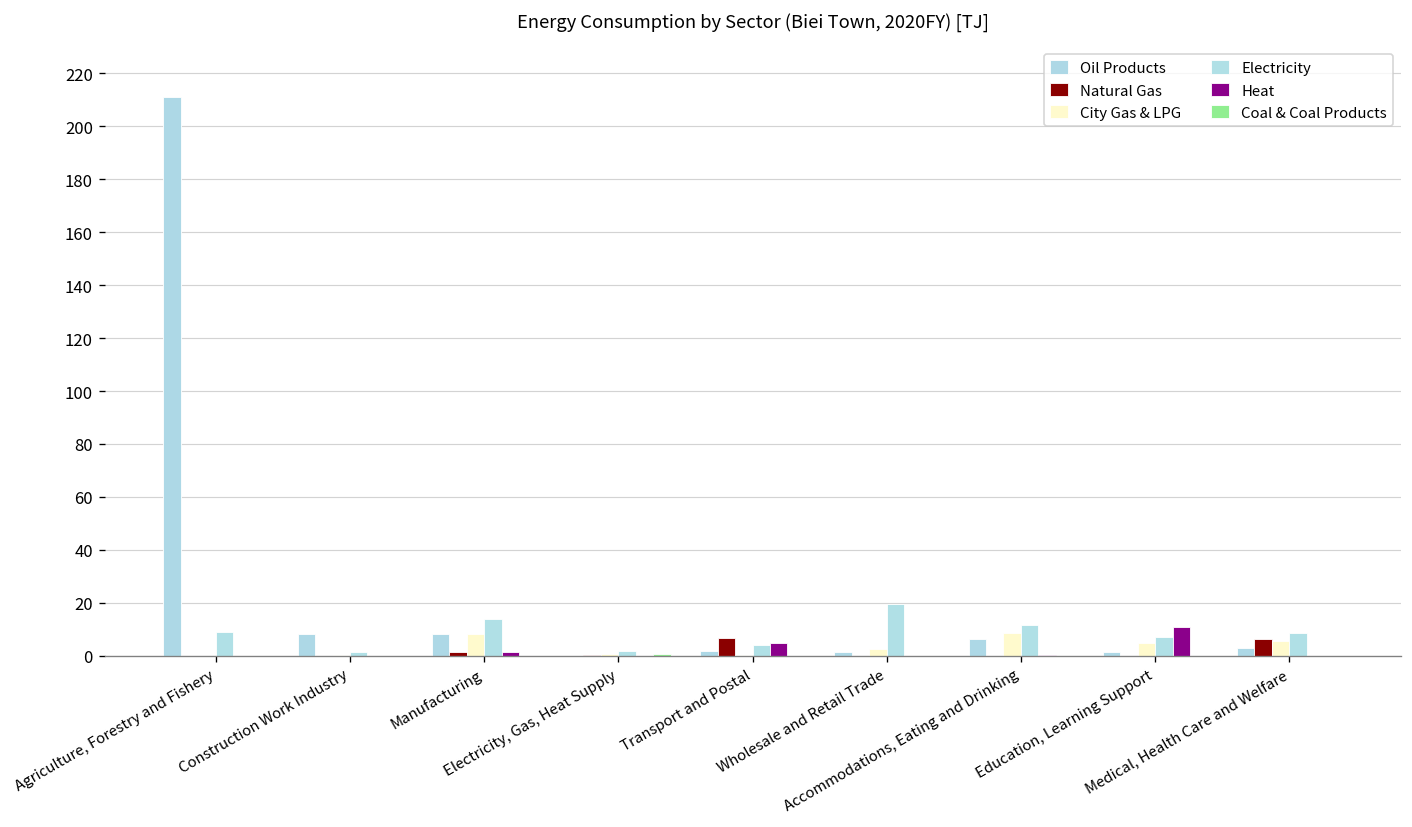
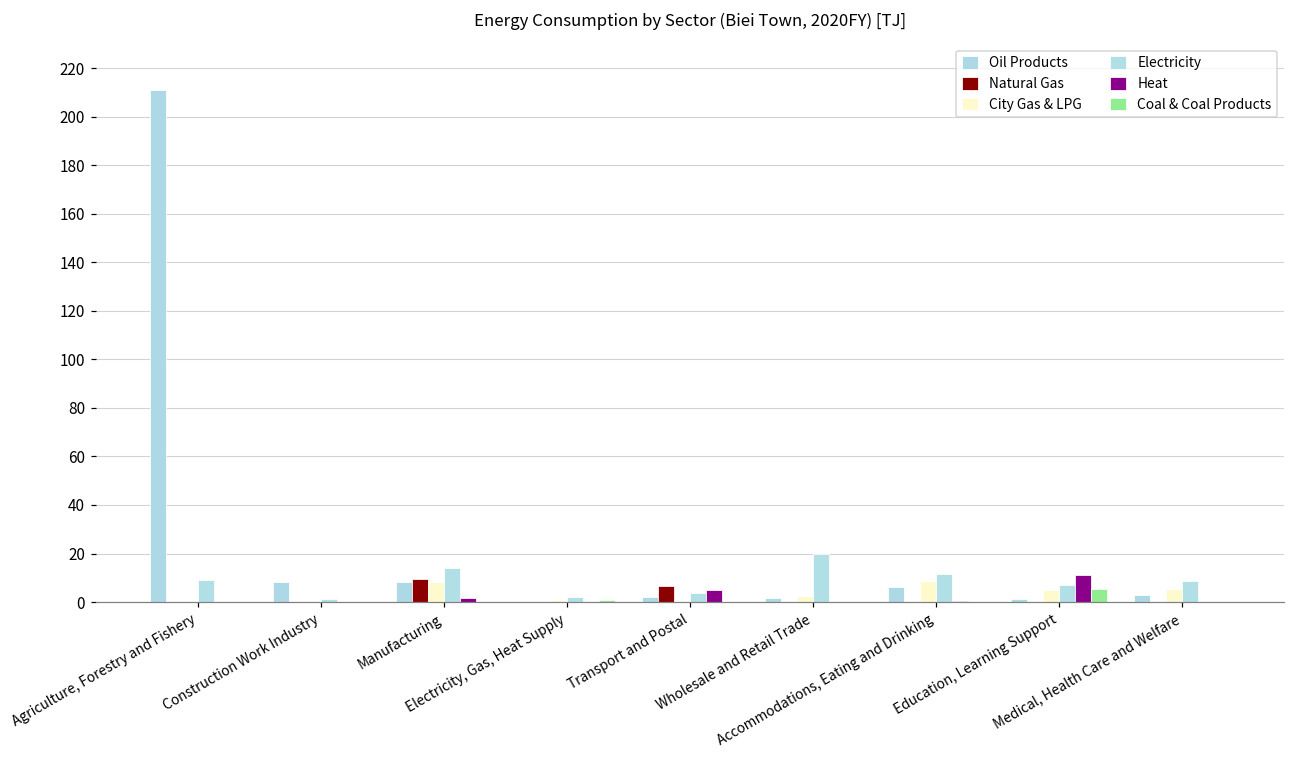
Natural Gas, Manufacturing: 2 -> 9
Coal & Coal Products, Education, Learning Support: 0 -> 5
Natural Gas, Medical, Health Care and Welfare: 6 -> 0
